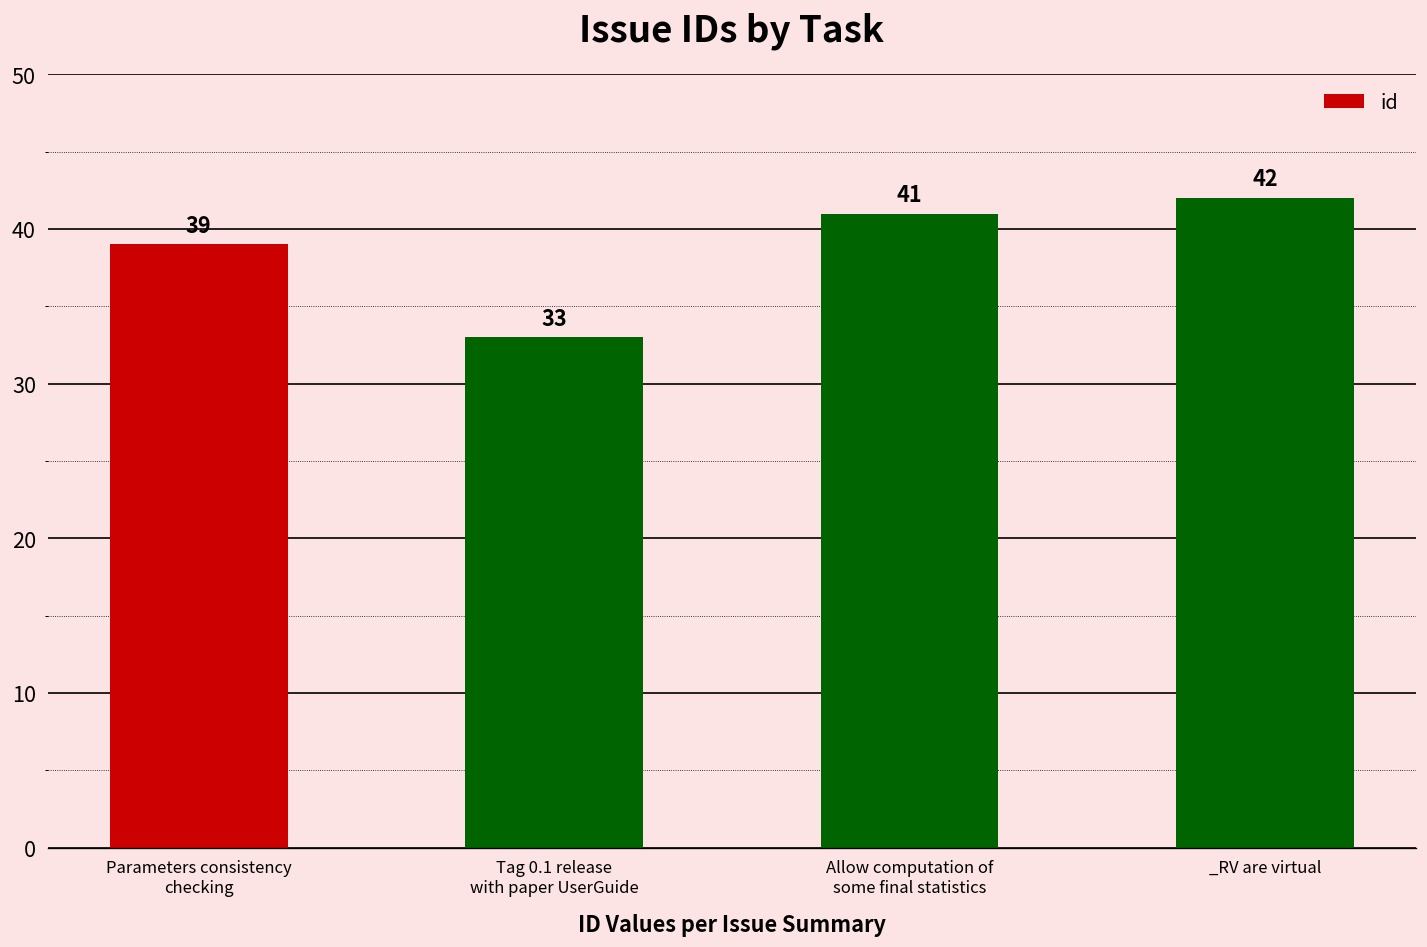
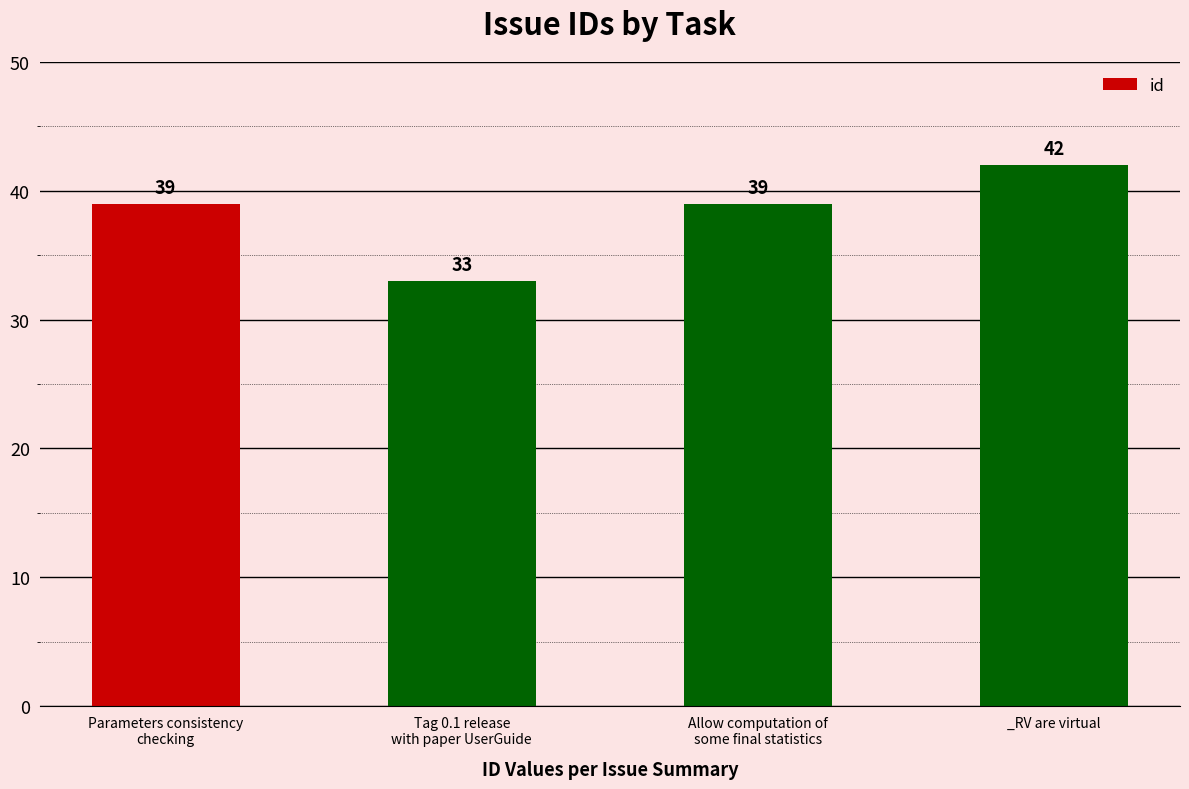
Allow computation of some final statistics: 41 -> 39
